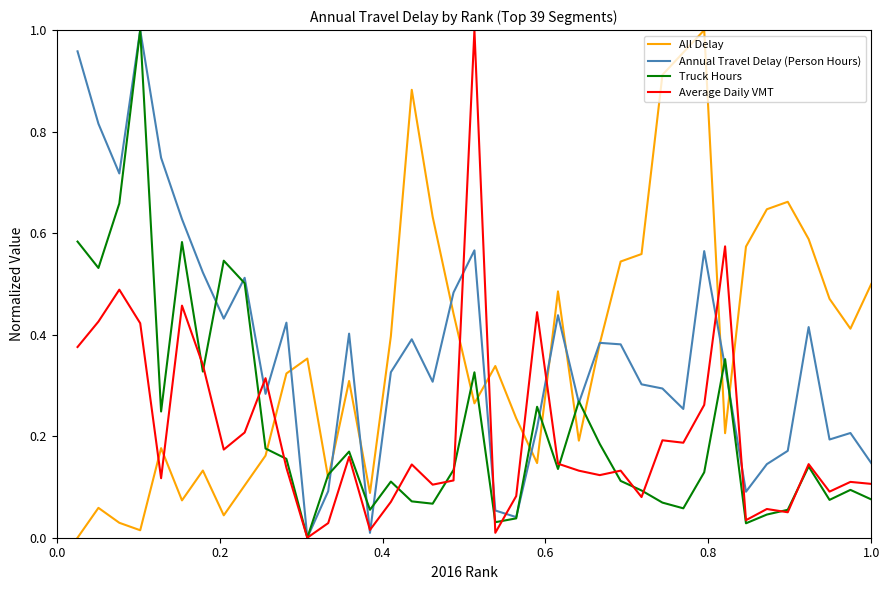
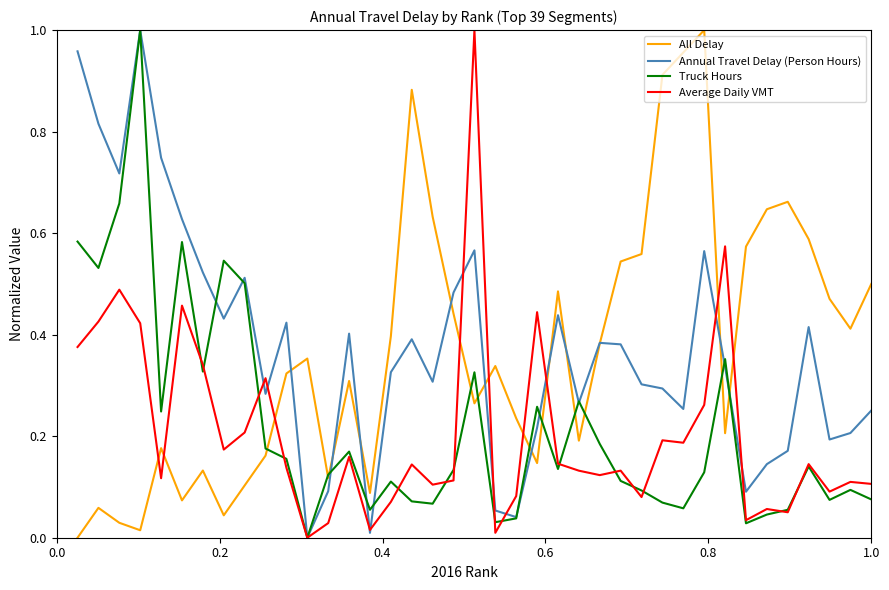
Annual Travel Delay (Person Hours), 1.0: 0.15 -> 0.25
